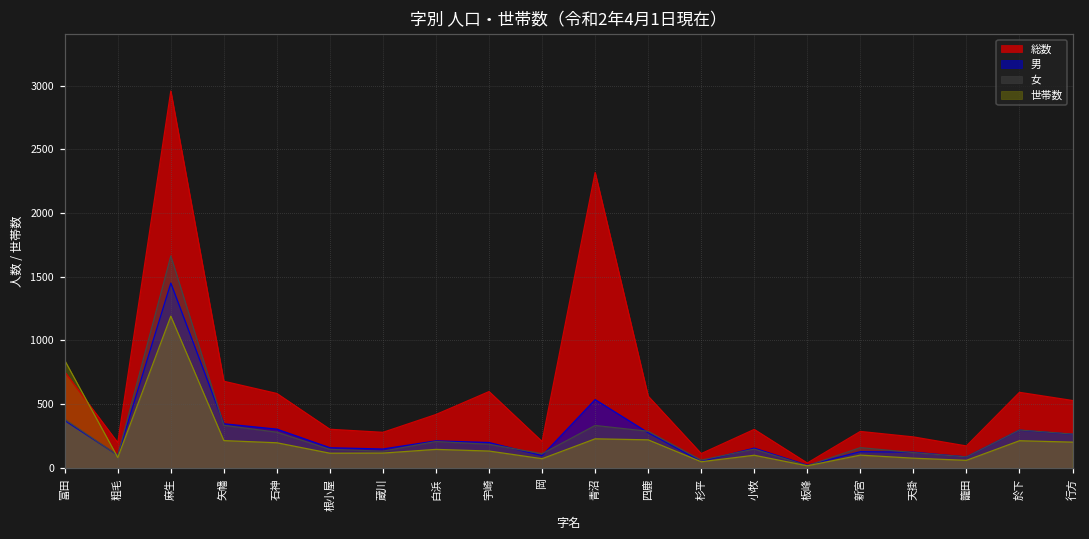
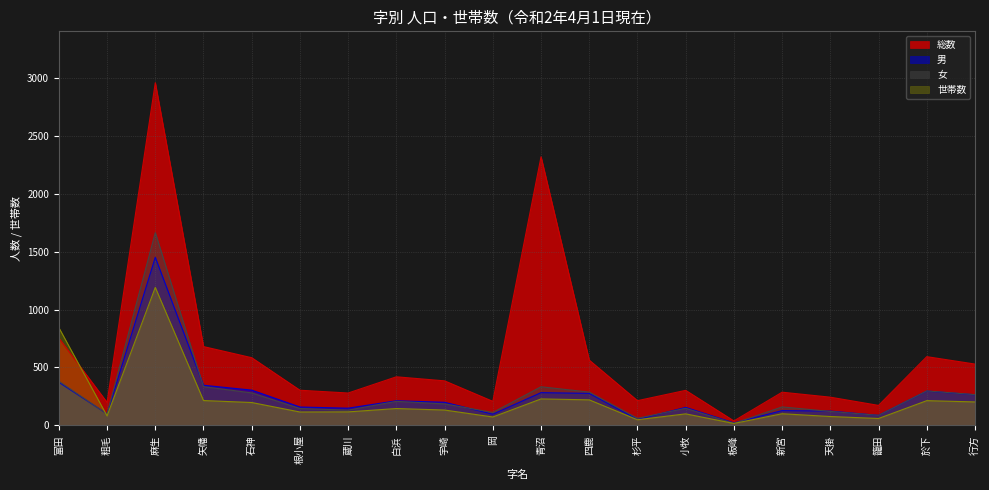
総数, 宇崎: 600 -> 380
男, 青沼: 540 -> 280
総数, 杉平: 110 -> 210
